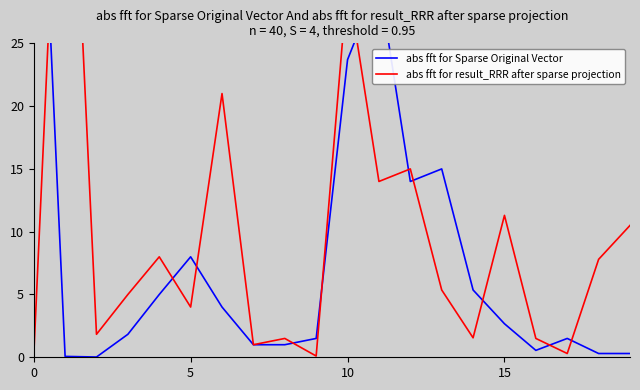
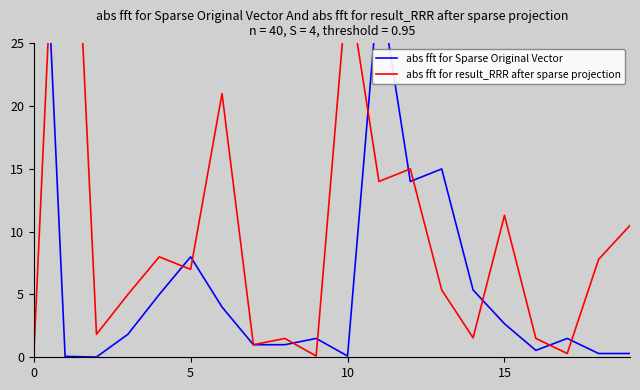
abs fft for result_RRR after sparse projection, 5: 4 -> 7
abs fft for Sparse Original Vector, 10: 23.7 -> 0.1
